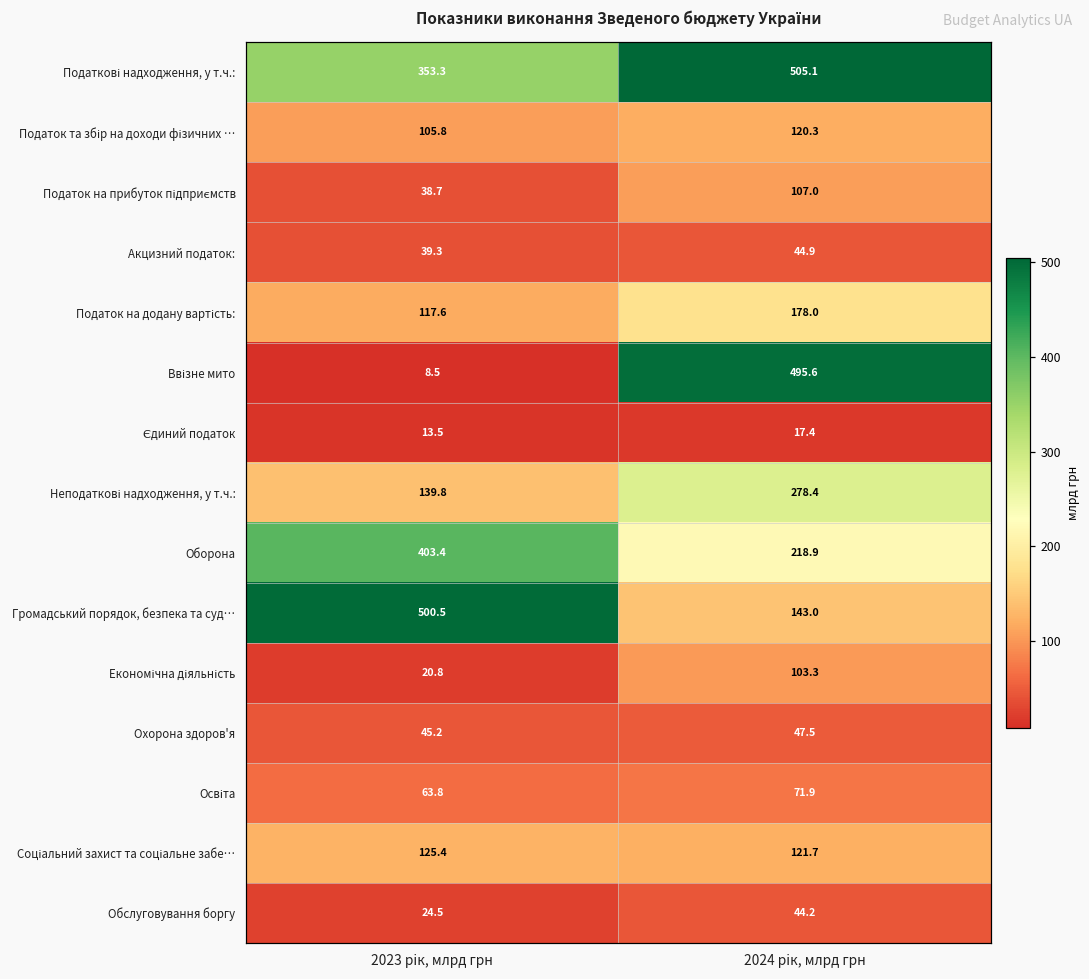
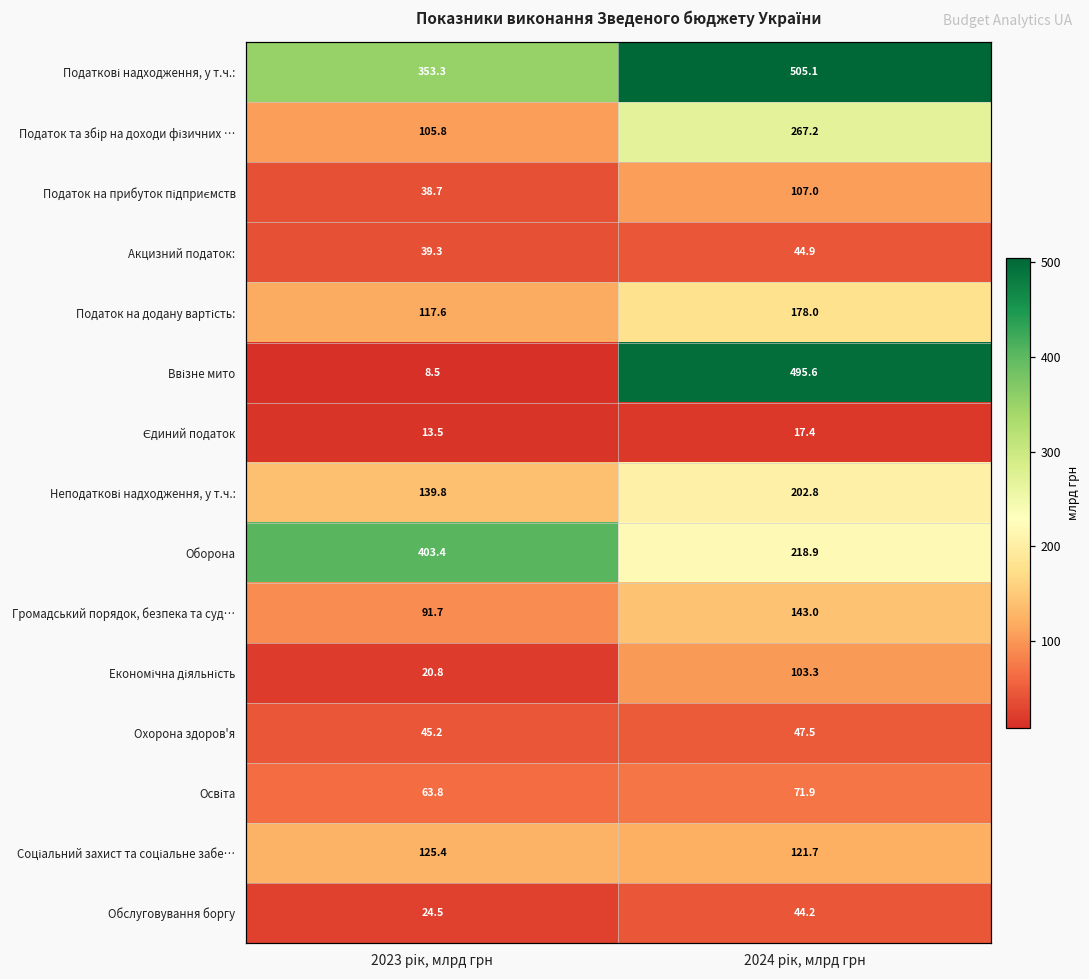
Податок та збір на доходи фізичних …, 2024 рік, млрд грн: 120.3 -> 267.2
Неподаткові надходження, у т.ч.:, 2024 рік, млрд грн: 278.4 -> 202.8
Громадський порядок, безпека та суд…, 2023 рік, млрд грн: 500.5 -> 91.7
